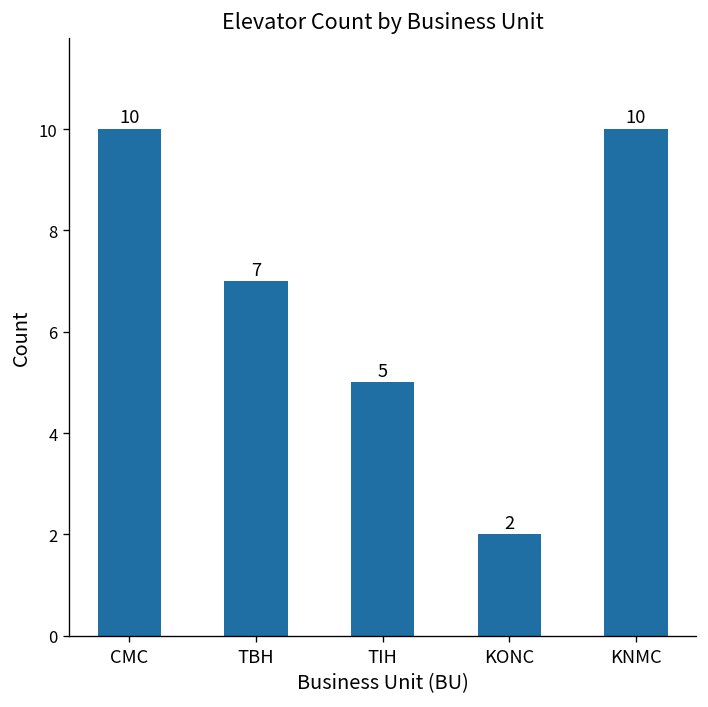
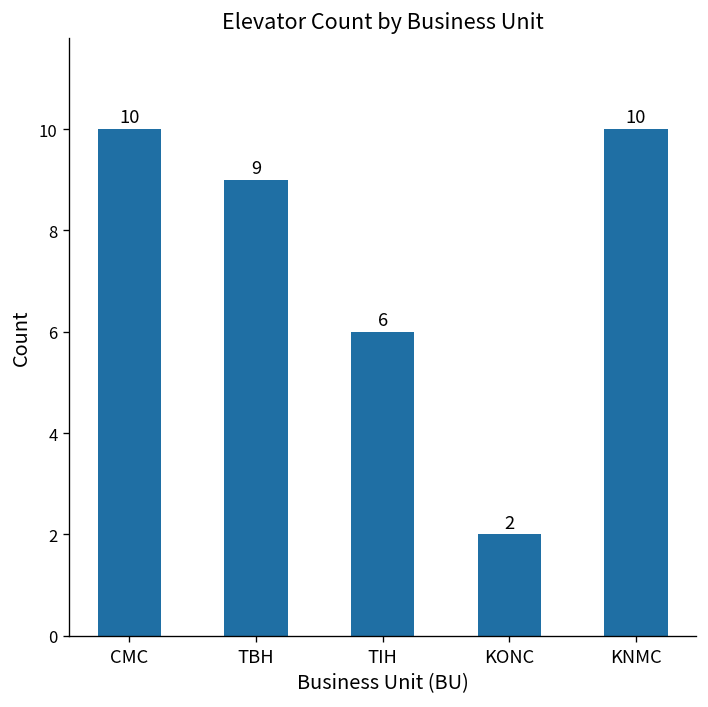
TBH: 7 -> 9
TIH: 5 -> 6
